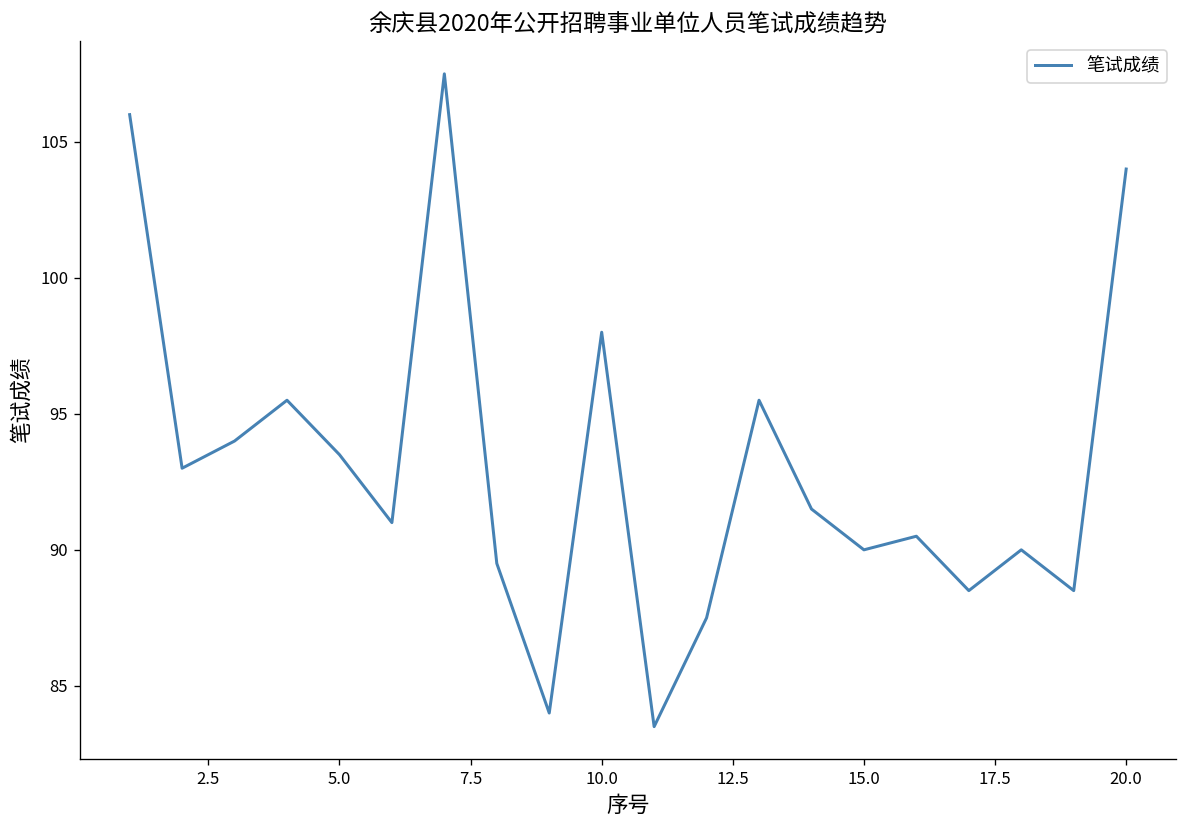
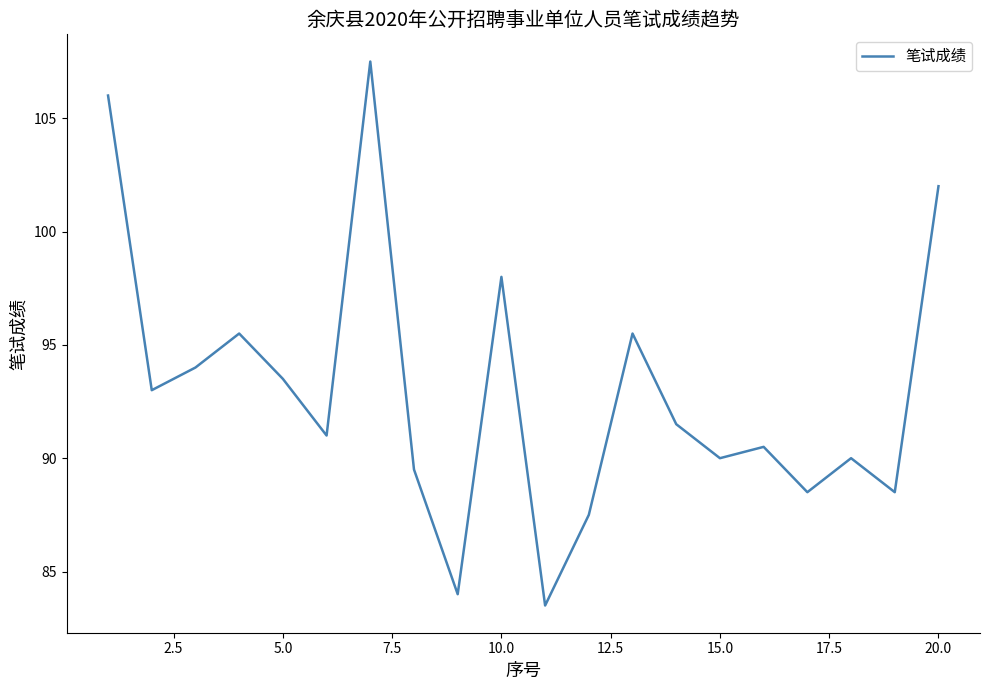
20.0: 104 -> 102
